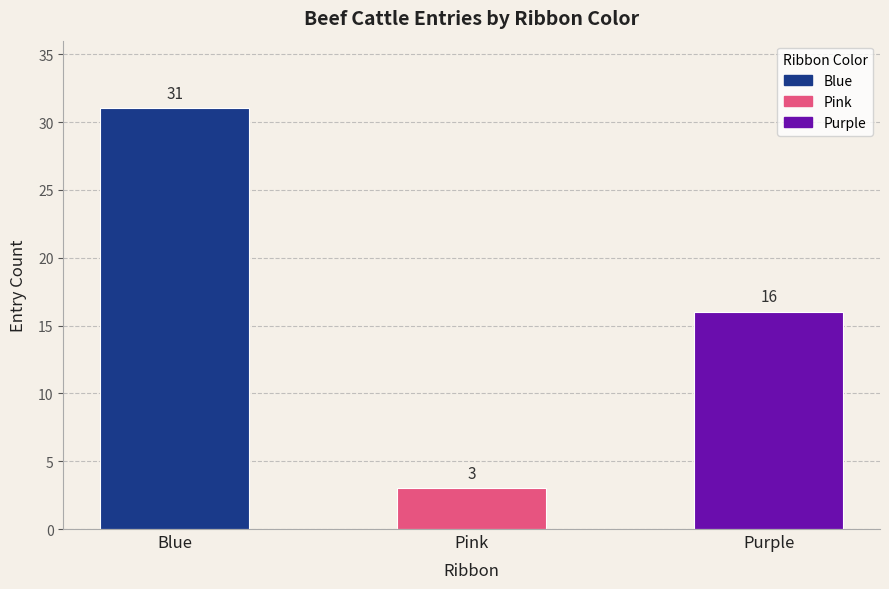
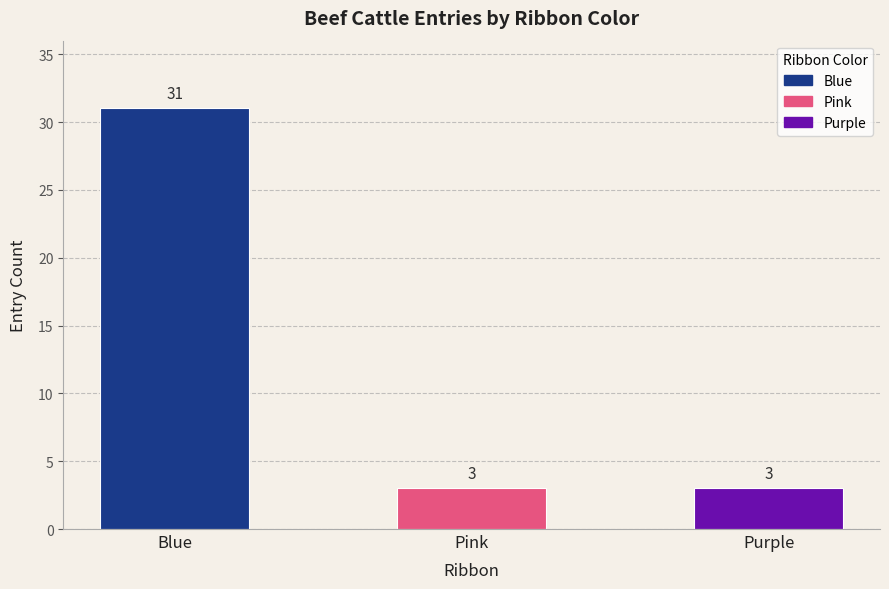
Purple: 16 -> 3
